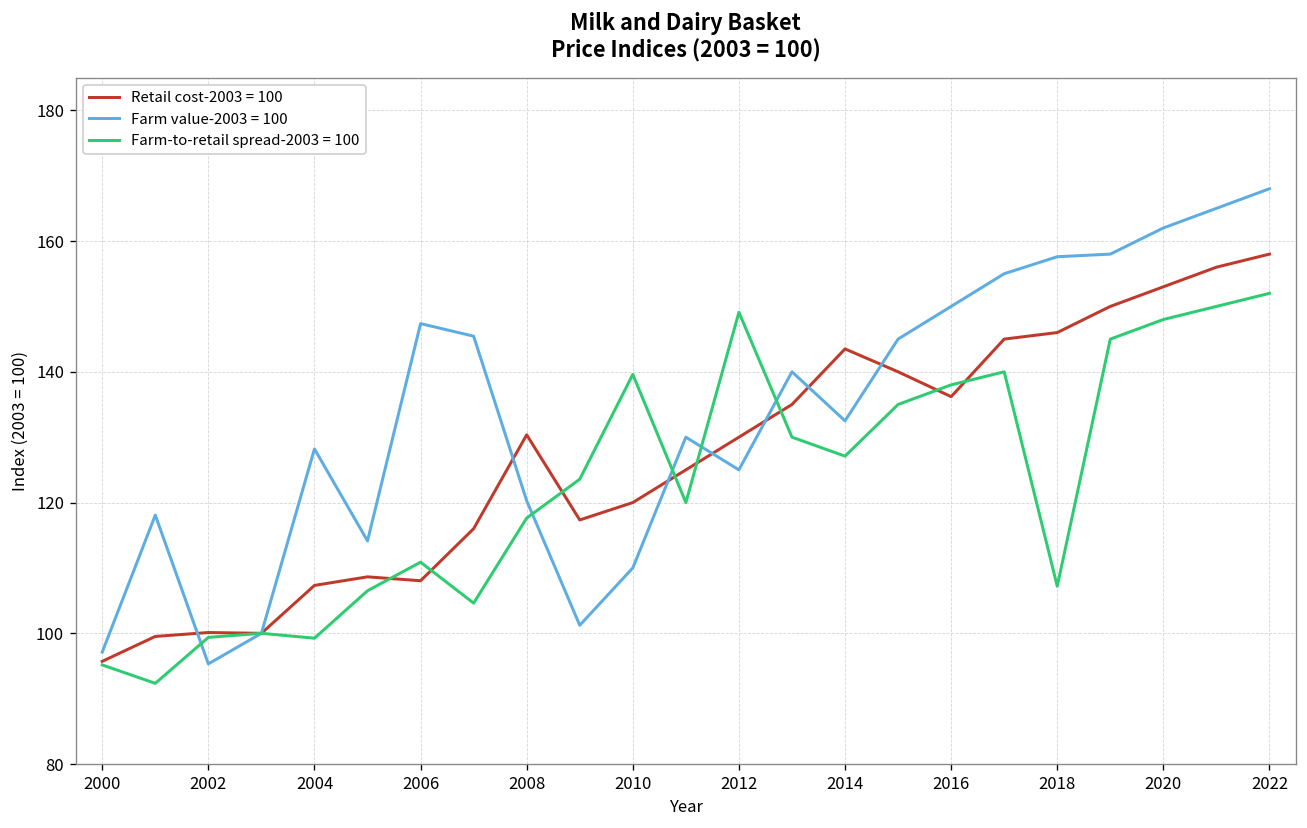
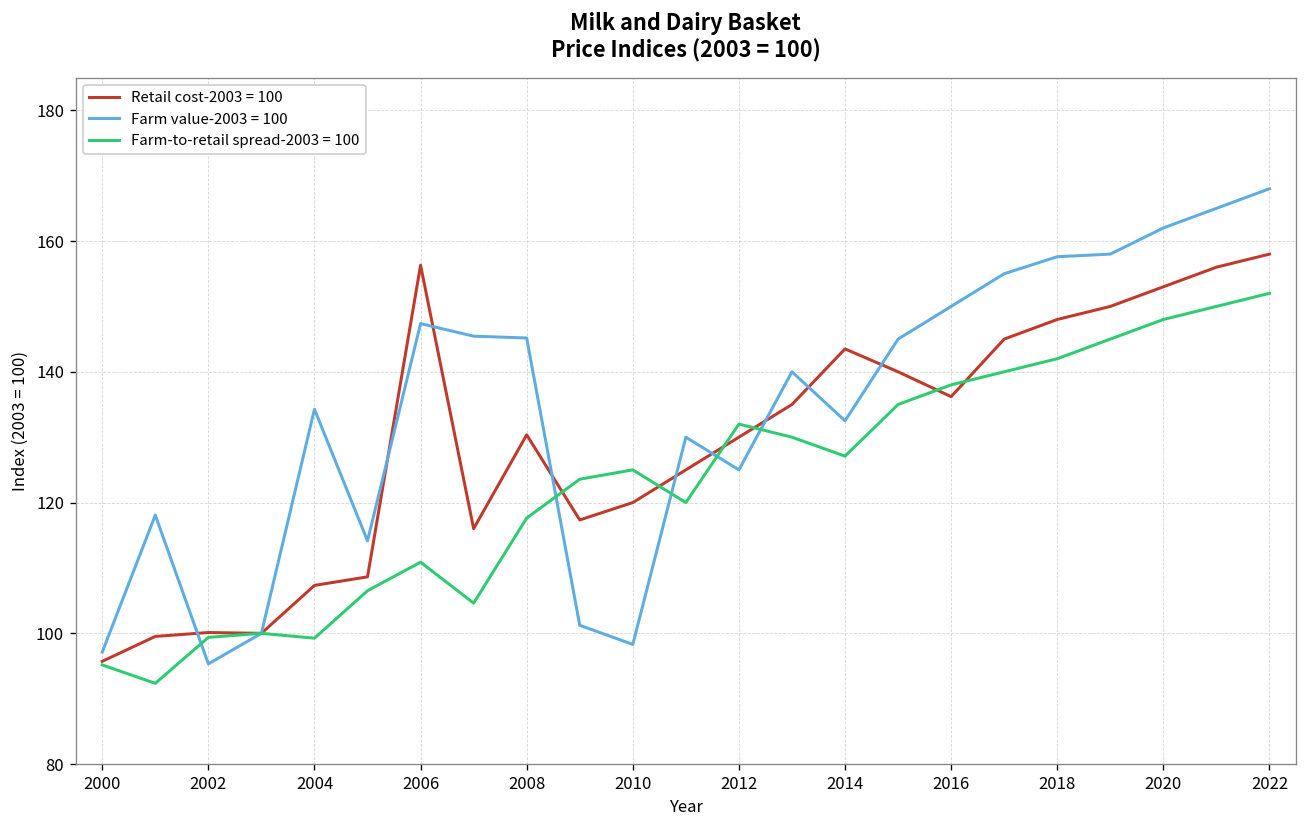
Farm value-2003 = 100, 2004: 128 -> 134
Retail cost-2003 = 100, 2006: 108 -> 156
Farm value-2003 = 100, 2008: 120 -> 145
Farm value-2003 = 100, 2010: 110 -> 98
Farm-to-retail spread-2003 = 100, 2010: 140 -> 125
Farm-to-retail spread-2003 = 100, 2012: 149 -> 132
Retail cost-2003 = 100, 2018: 146 -> 148
Farm-to-retail spread-2003 = 100, 2018: 107 -> 142
